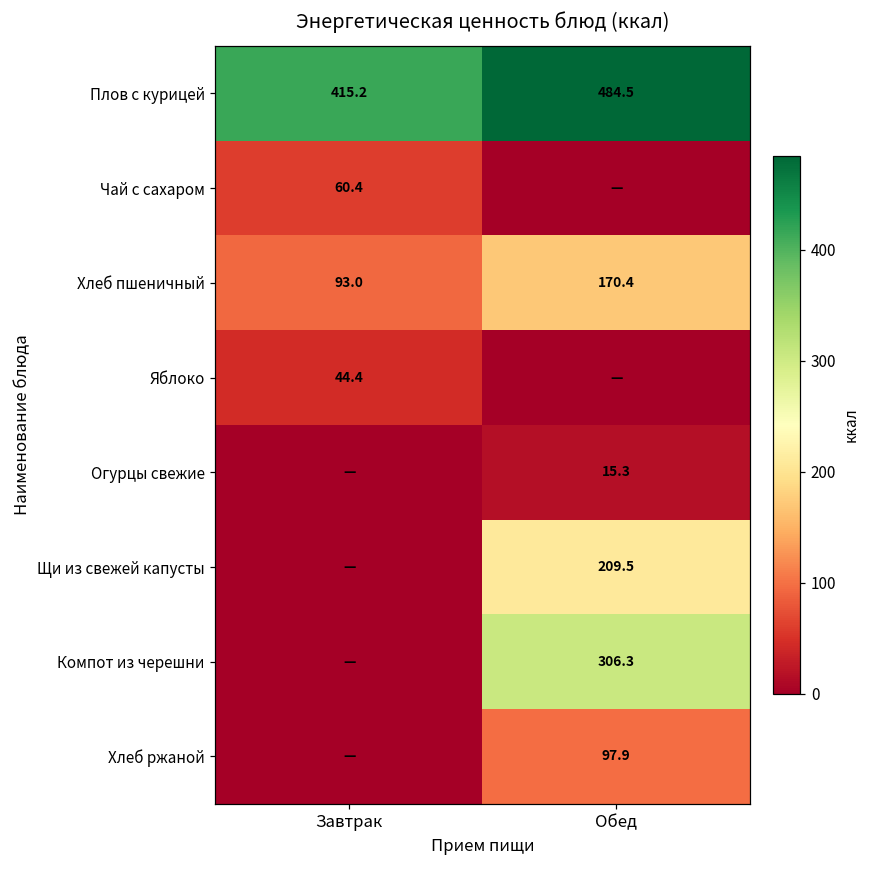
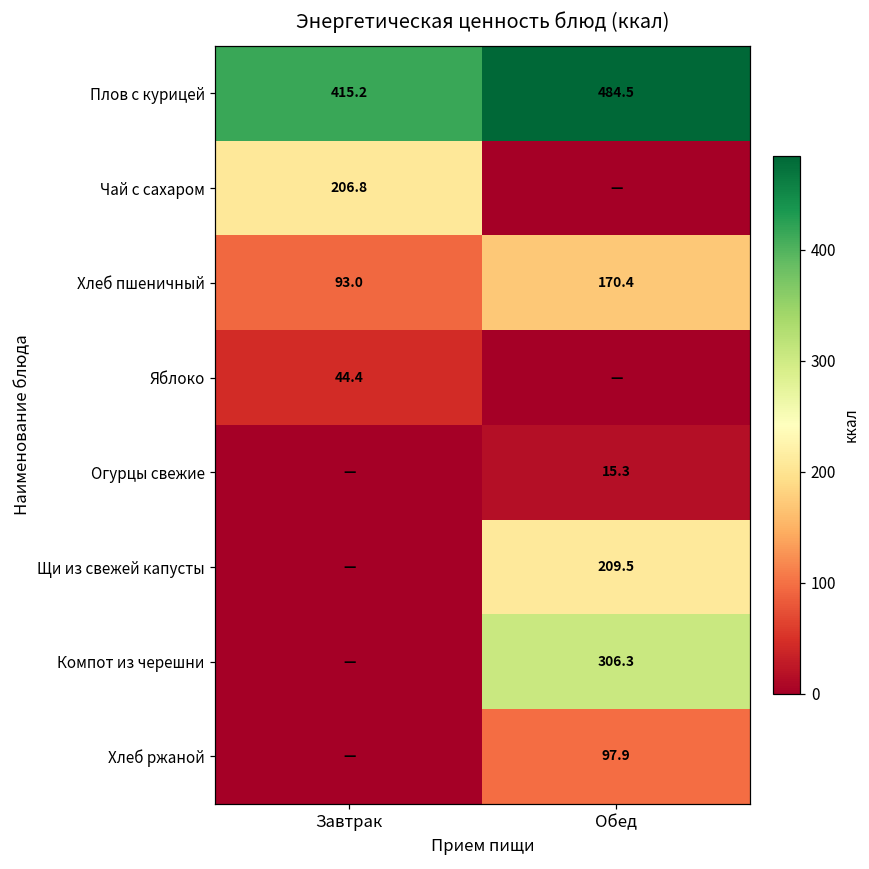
Чай с сахаром, Завтрак: 60.4 -> 206.8
